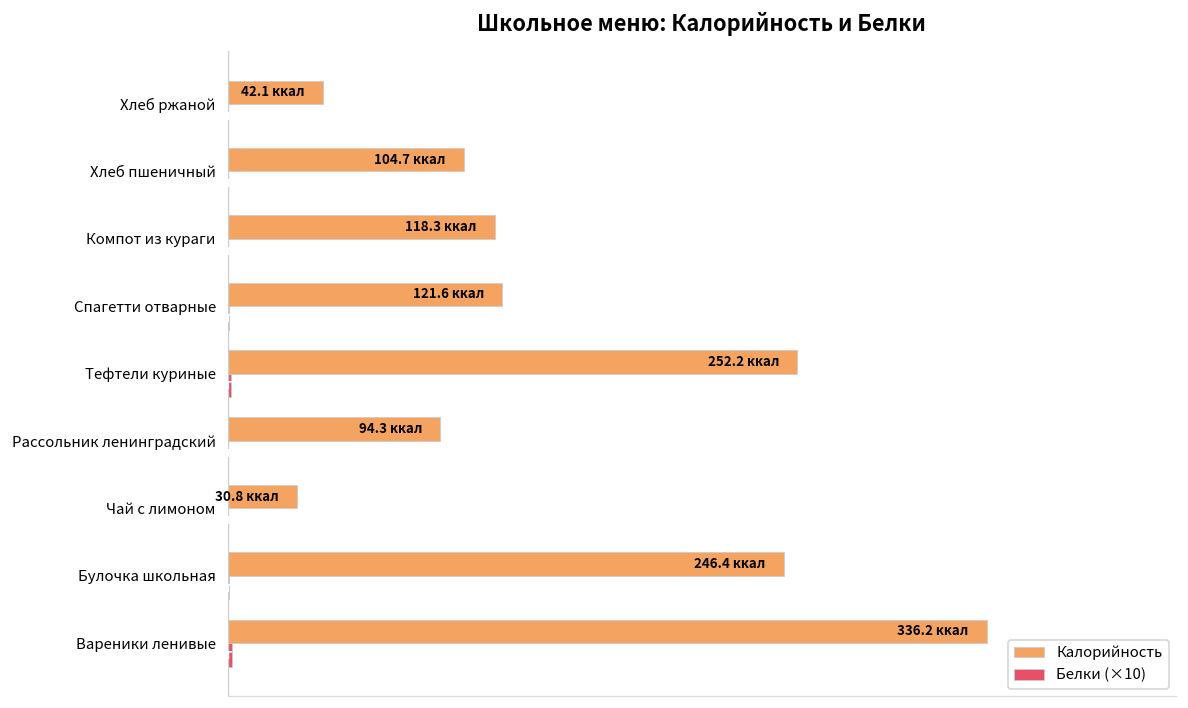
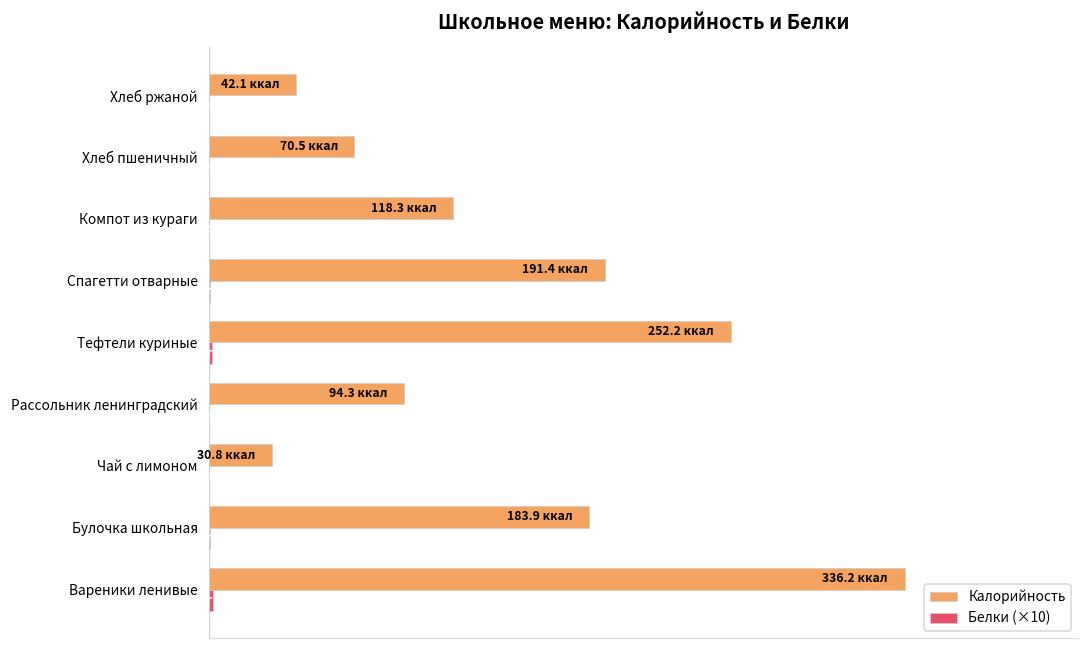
Калорийность, Хлеб пшеничный: 104.7 -> 70.5
Калорийность, Спагетти отварные: 121.6 -> 191.4
Калорийность, Булочка школьная: 246.4 -> 183.9
